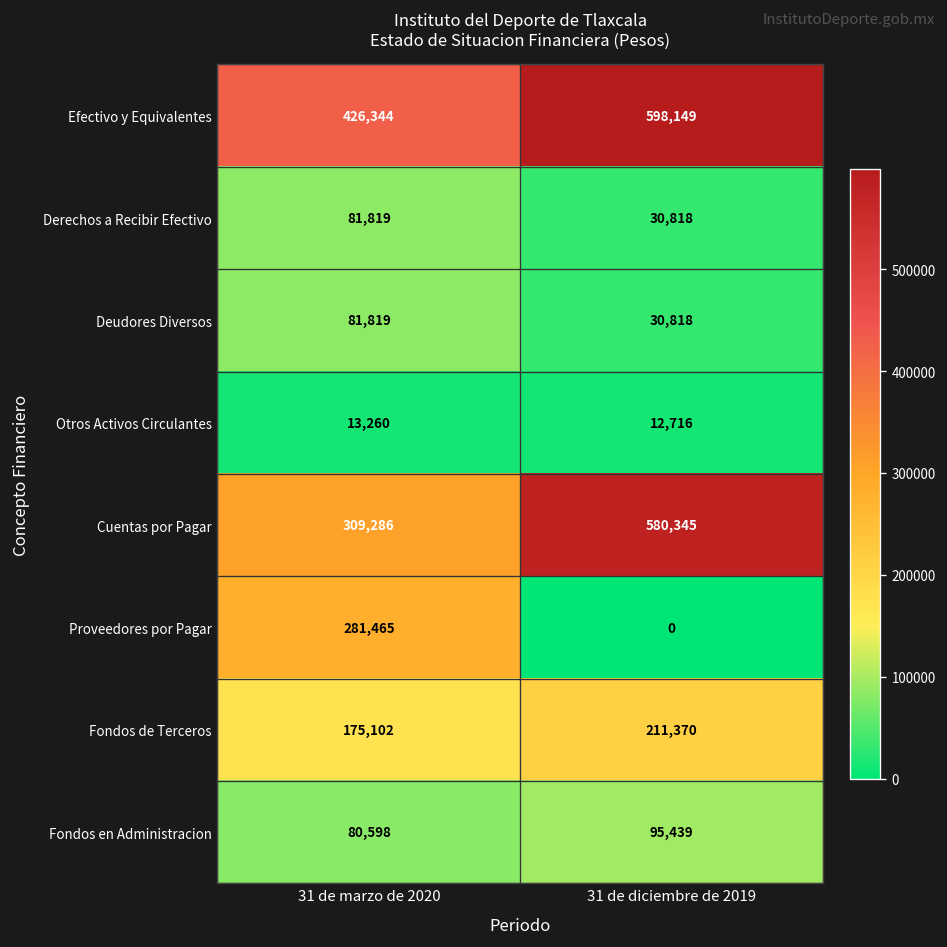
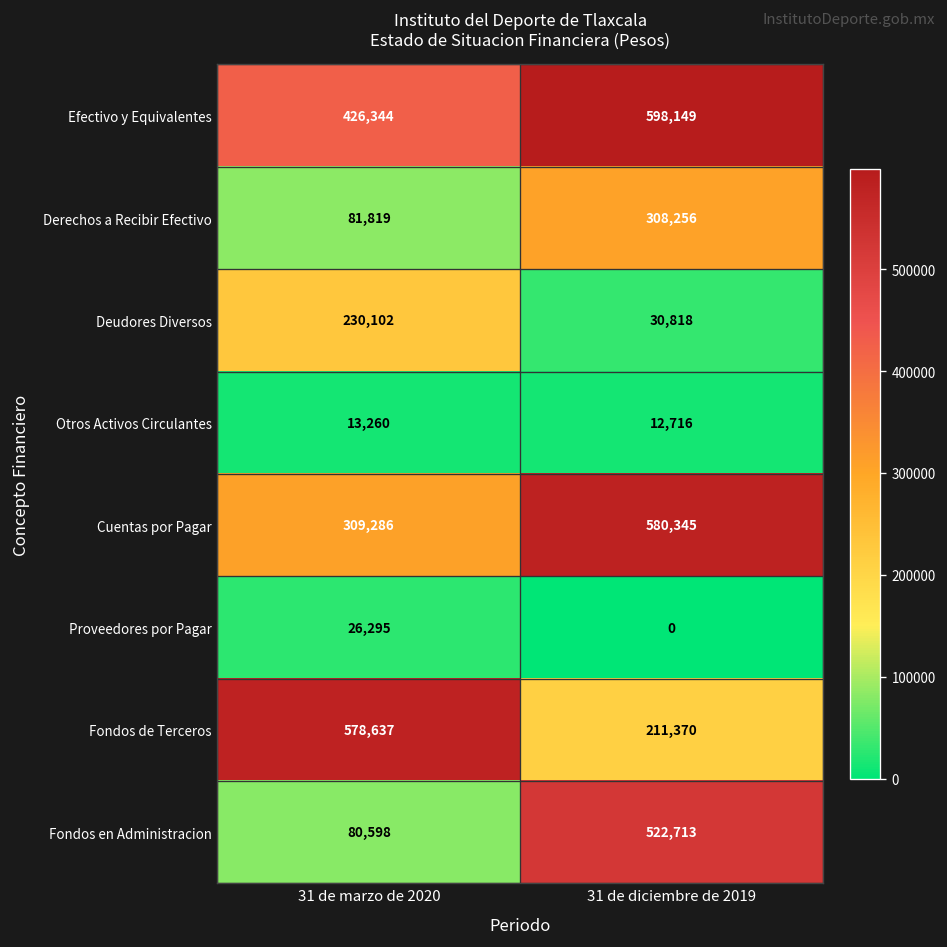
Derechos a Recibir Efectivo, 31 de diciembre de 2019: 30,818 -> 308,256
Deudores Diversos, 31 de marzo de 2020: 81,819 -> 230,102
Proveedores por Pagar, 31 de marzo de 2020: 281,465 -> 26,295
Fondos de Terceros, 31 de marzo de 2020: 175,102 -> 578,637
Fondos en Administracion, 31 de diciembre de 2019: 95,439 -> 522,713
